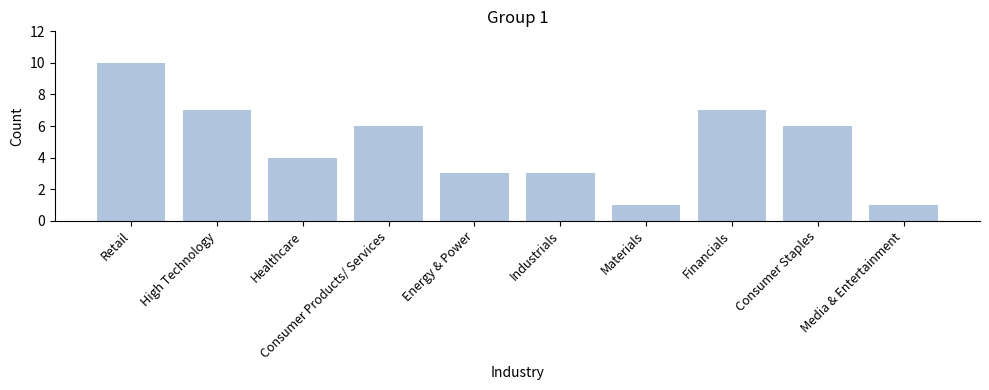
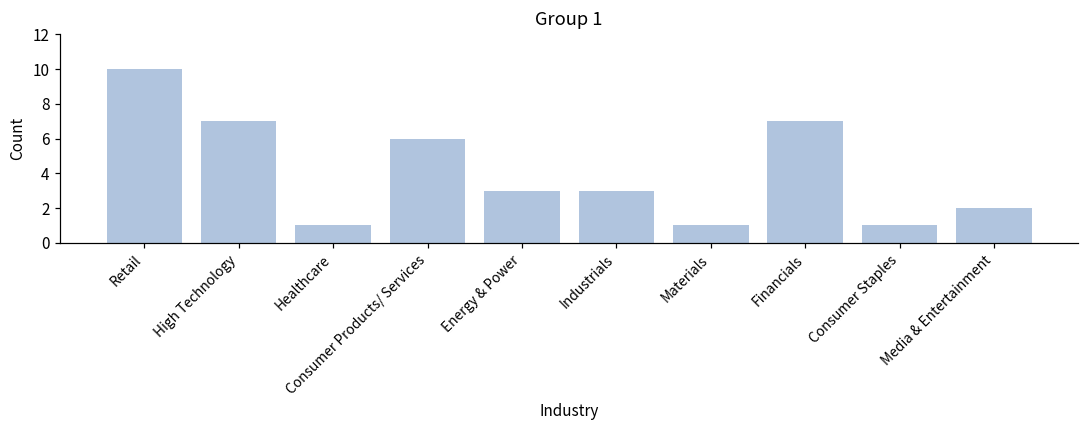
Healthcare: 4 -> 1
Consumer Staples: 6 -> 1
Media & Entertainment: 1 -> 2
